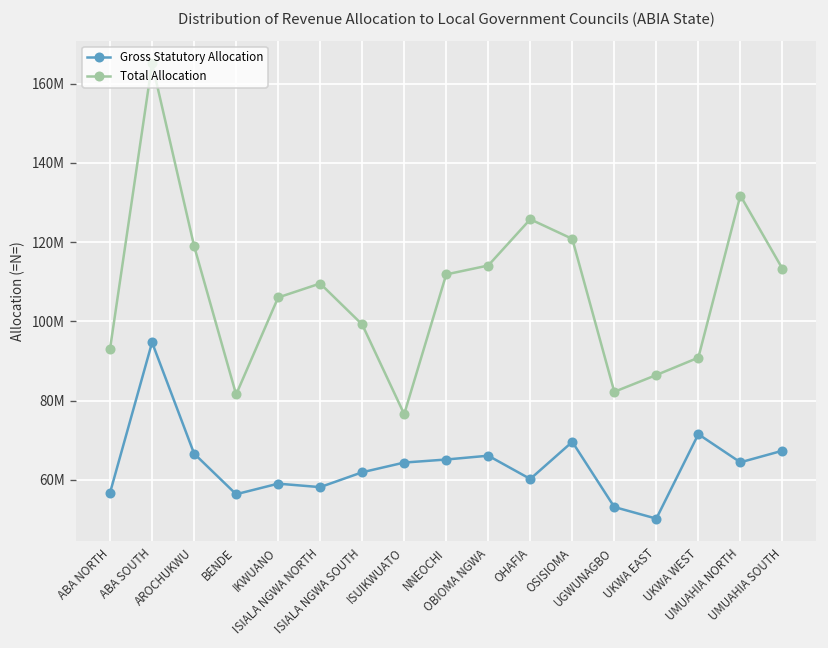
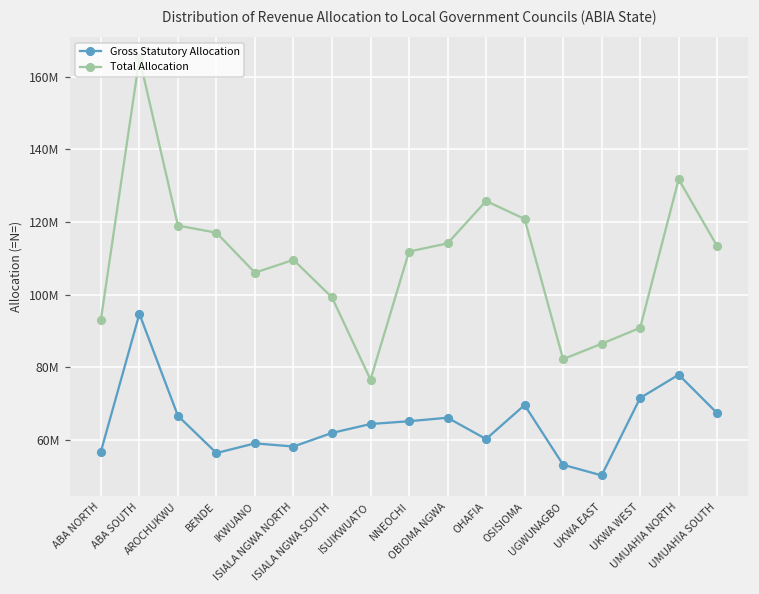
Total Allocation, BENDE: 82000000 -> 117000000
Gross Statutory Allocation, UMUAHIA NORTH: 64000000 -> 78000000
